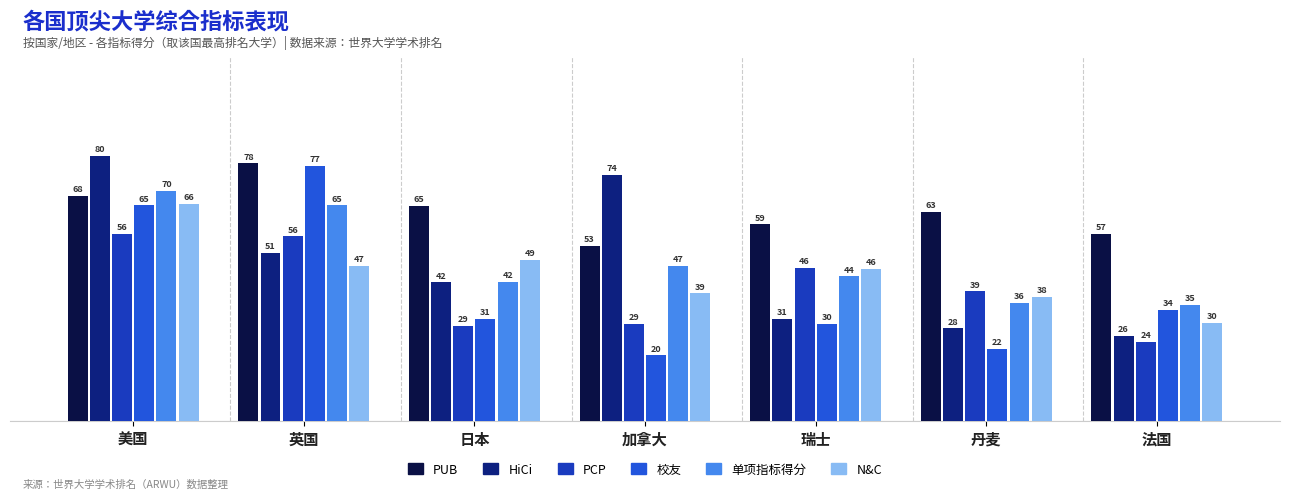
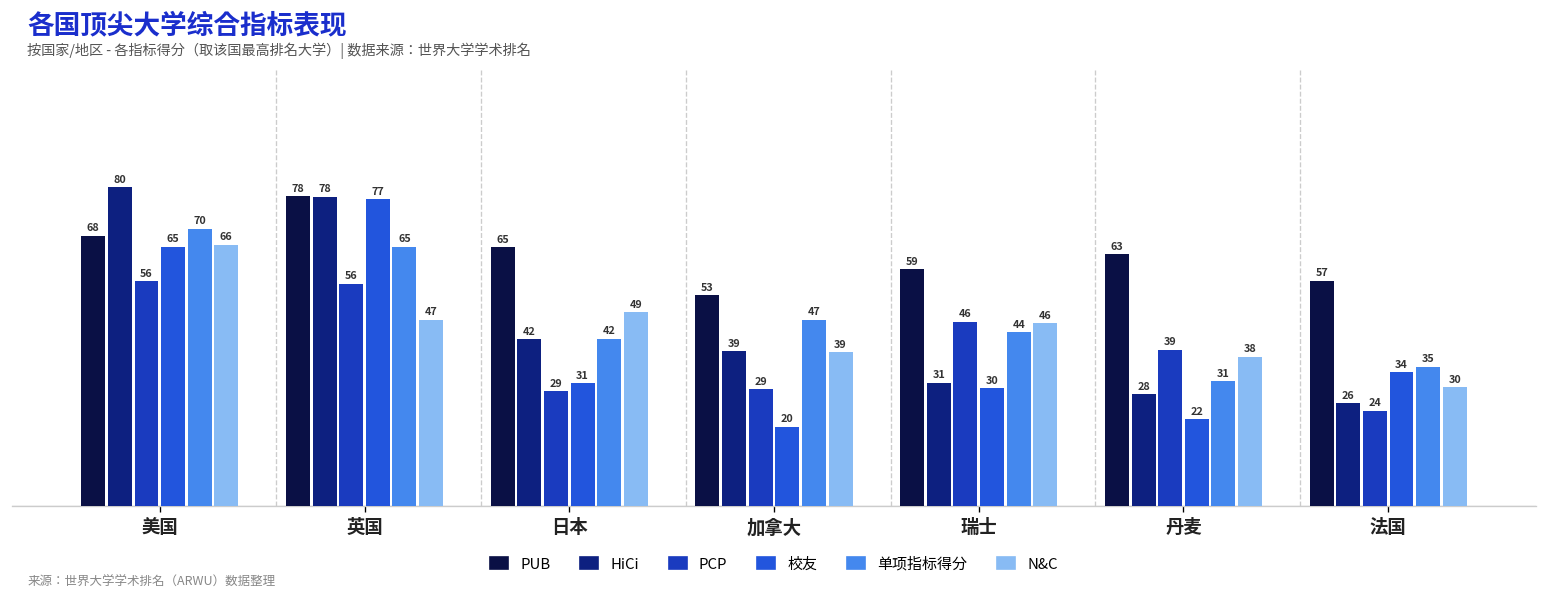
HiCi, 英国: 51 -> 78
HiCi, 加拿大: 74 -> 39
单项指标得分, 丹麦: 36 -> 31
